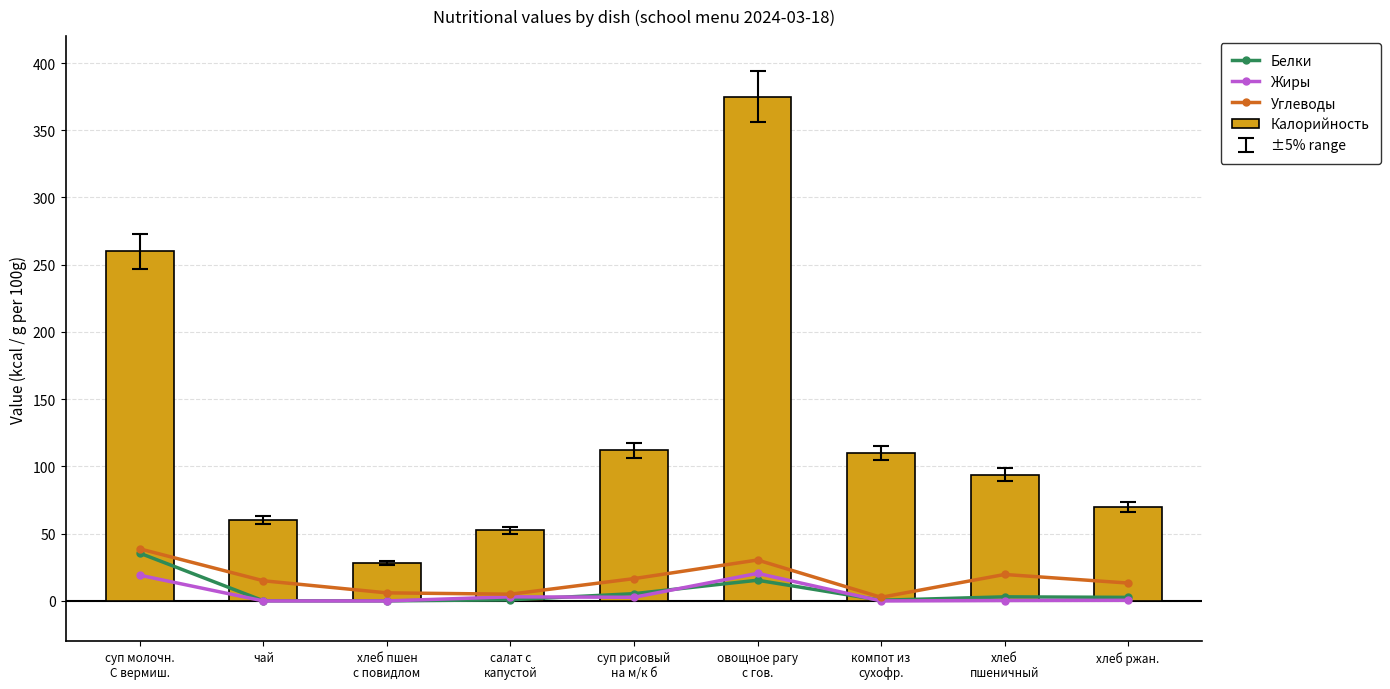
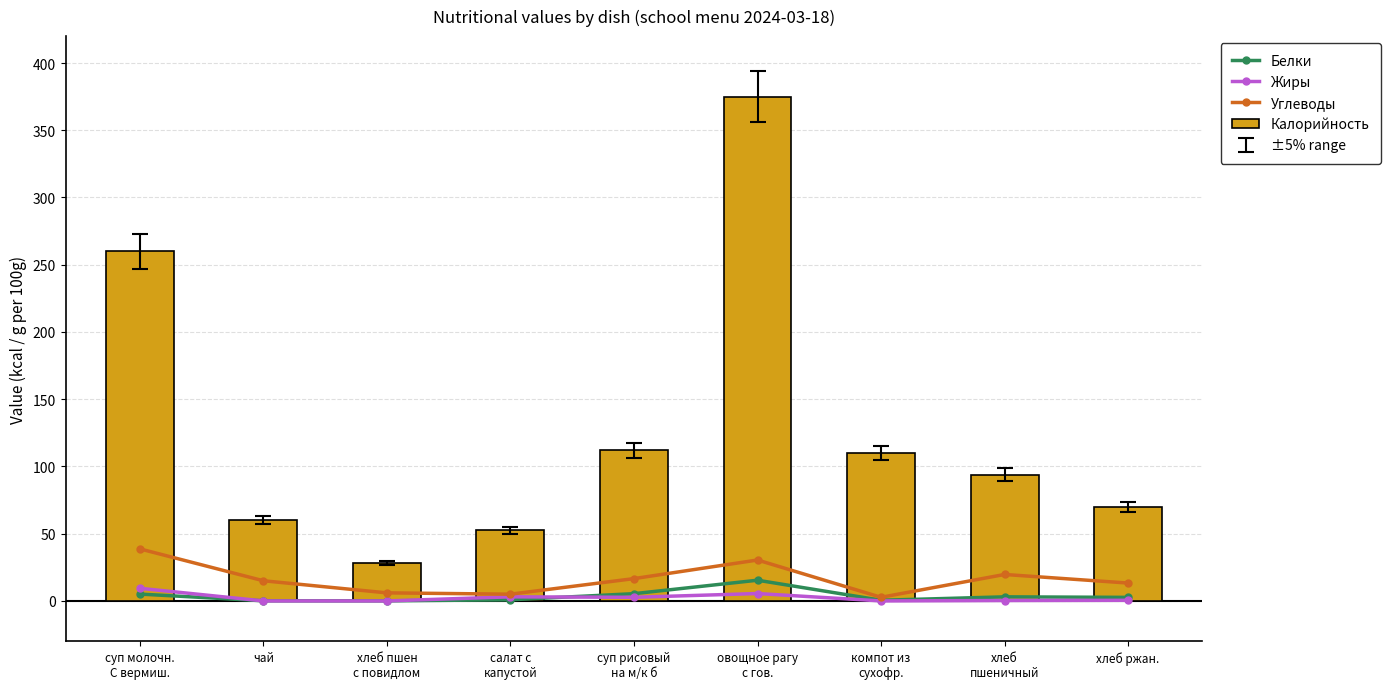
Белки, суп молочн. С вермиш.: 36 -> 5
Жиры, суп молочн. С вермиш.: 19 -> 9
Жиры, овощное рагу с гов.: 21 -> 6
